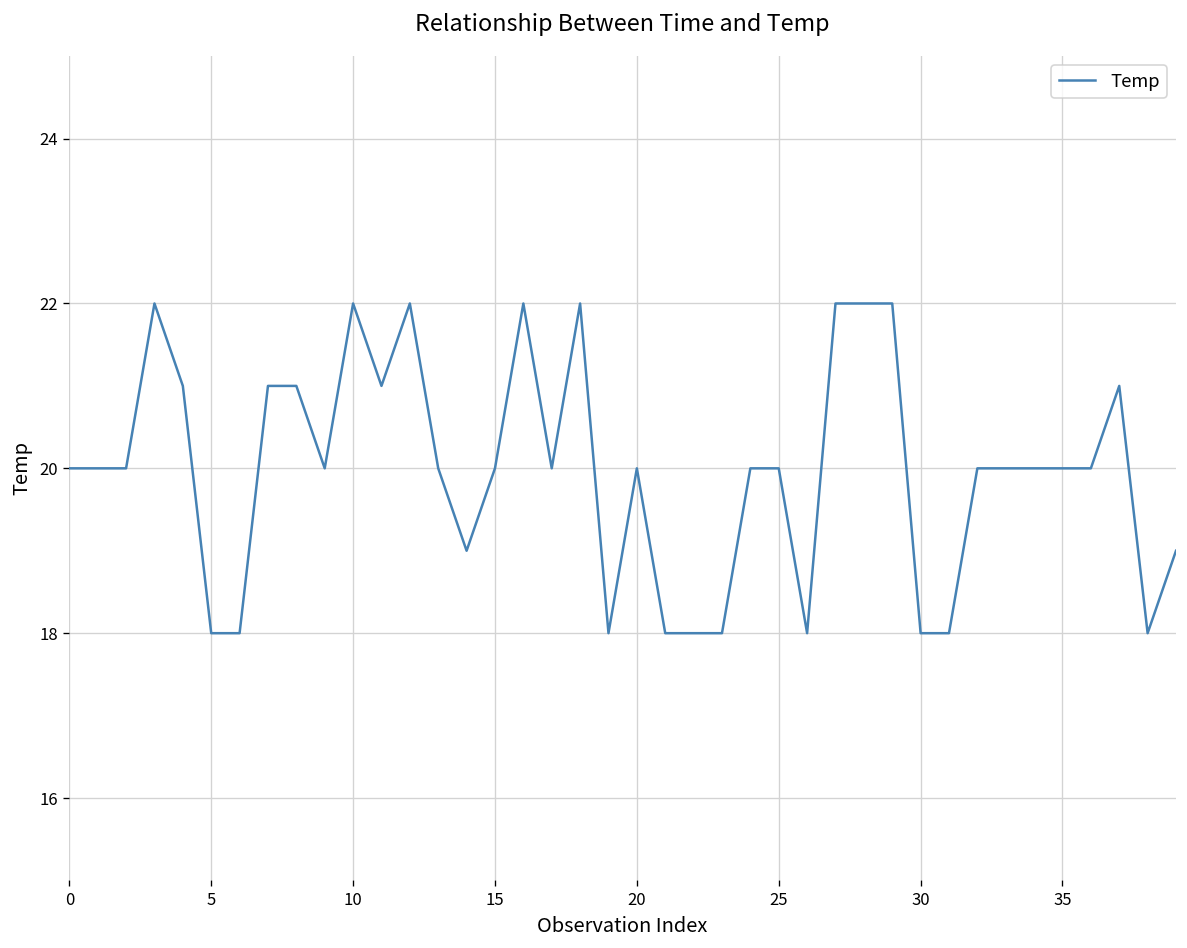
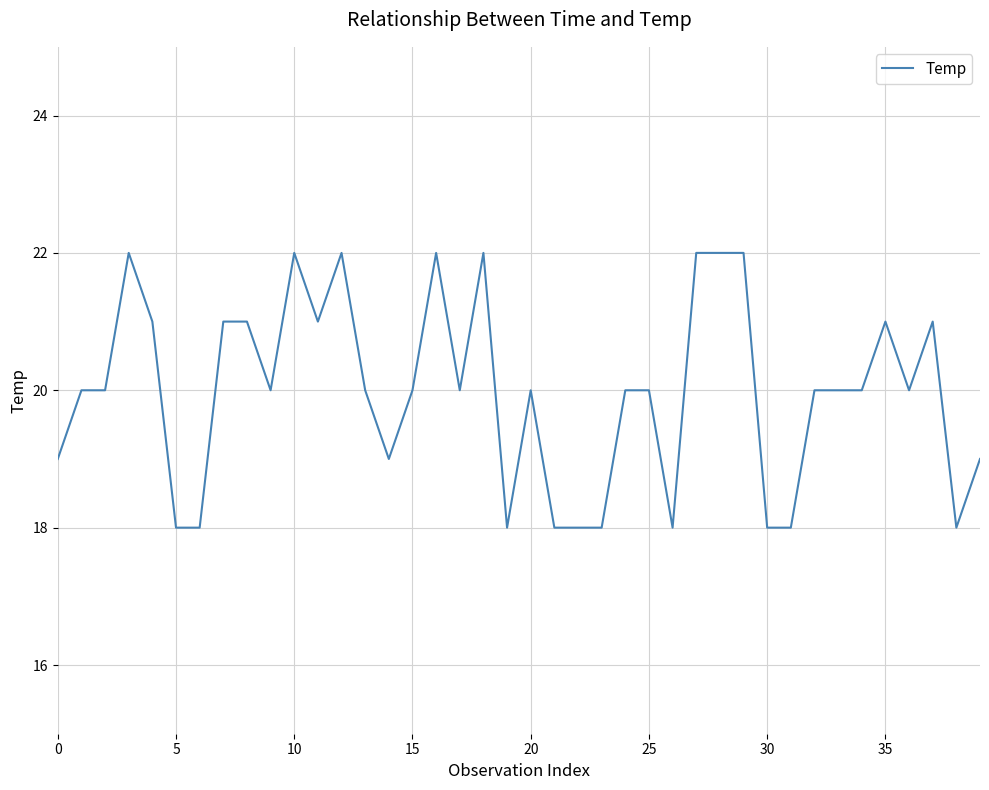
0: 20 -> 19
35: 20 -> 21
